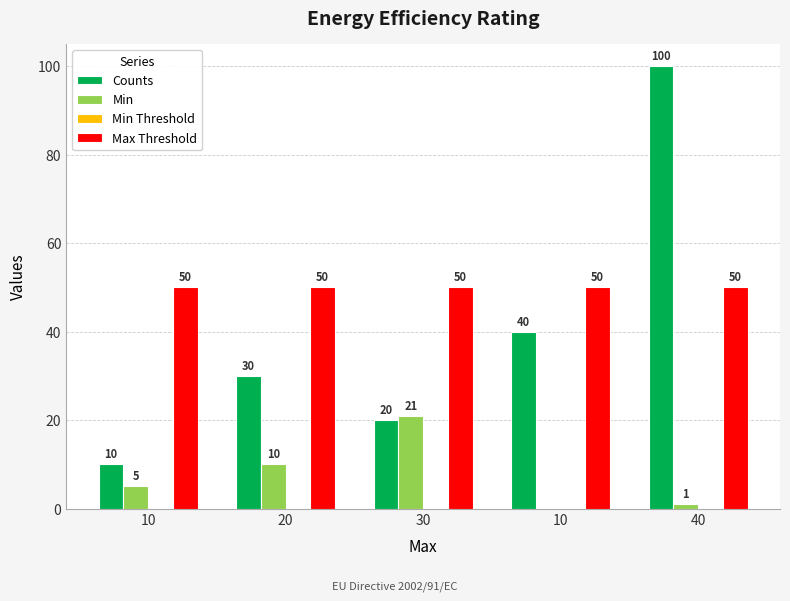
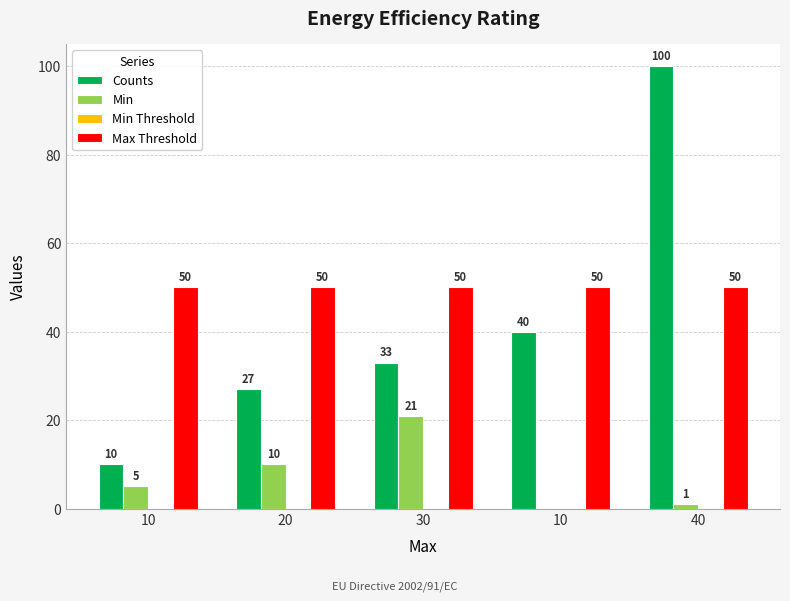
Counts, 20: 30 -> 27
Counts, 30: 20 -> 33
